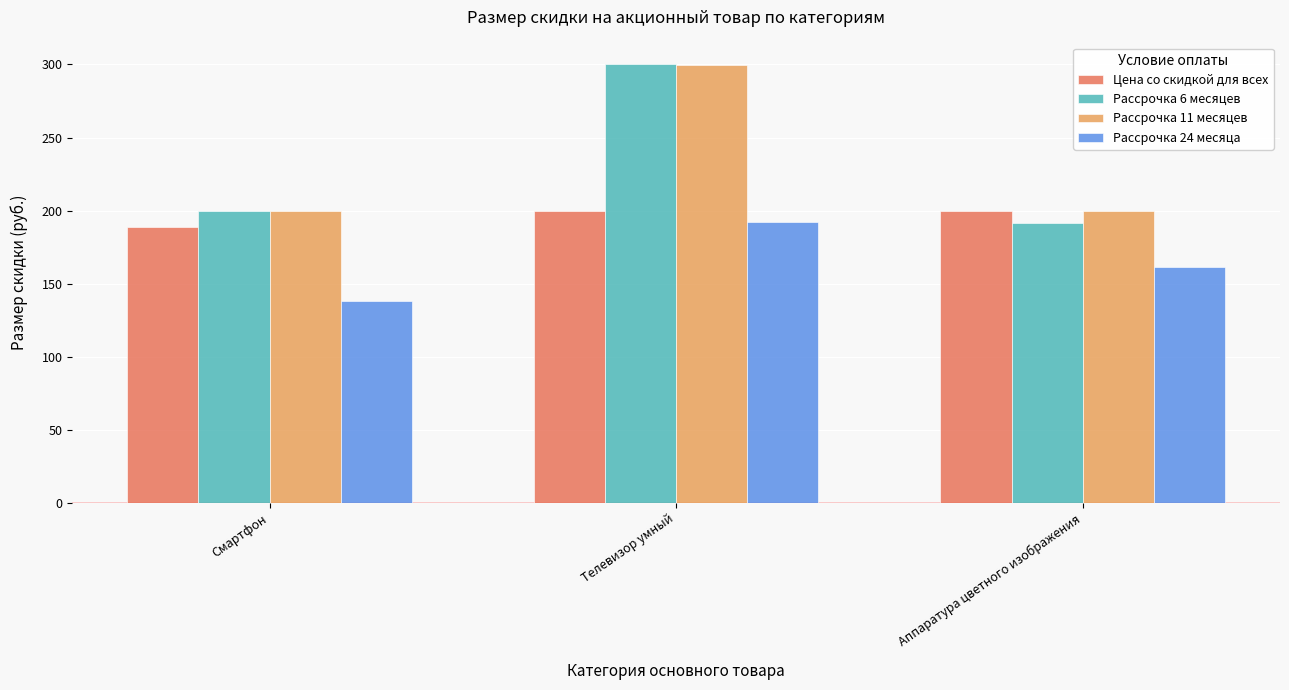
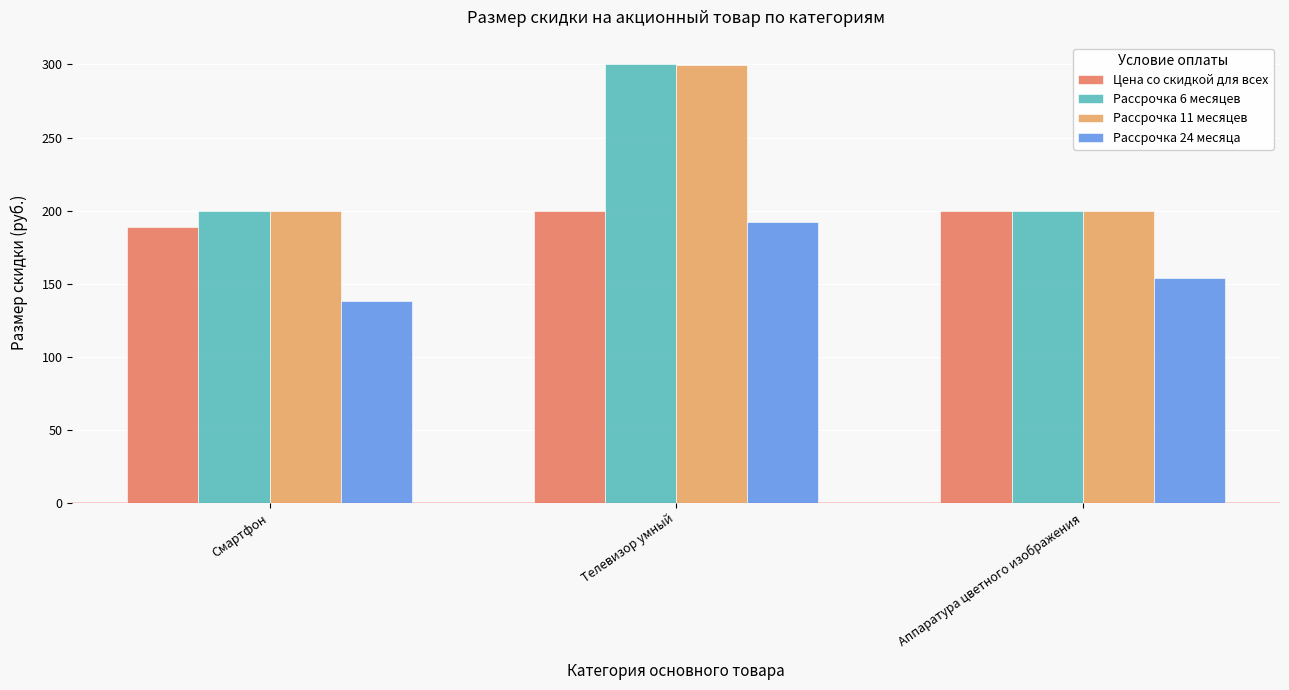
Рассрочка 6 месяцев, Аппаратура цветного изображения: 191 -> 200
Рассрочка 24 месяца, Аппаратура цветного изображения: 161 -> 154
